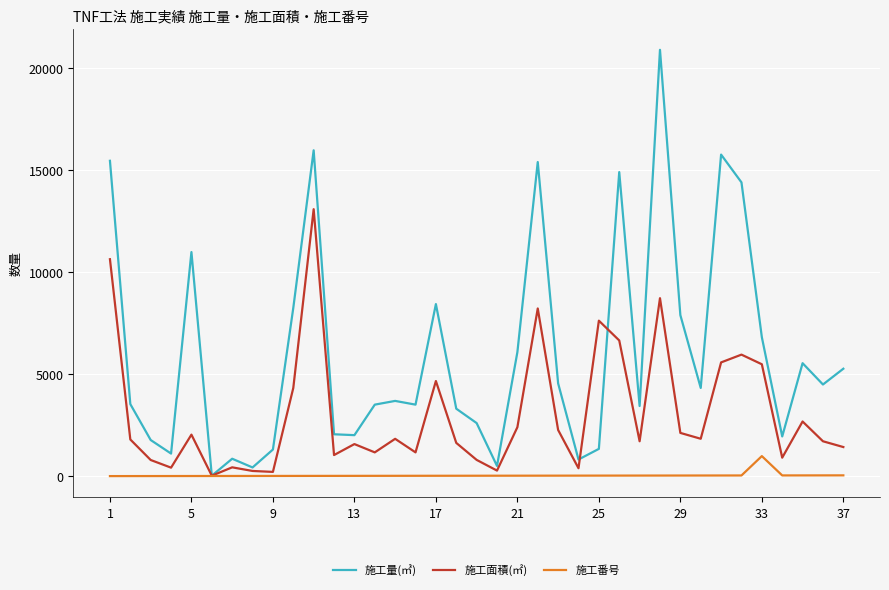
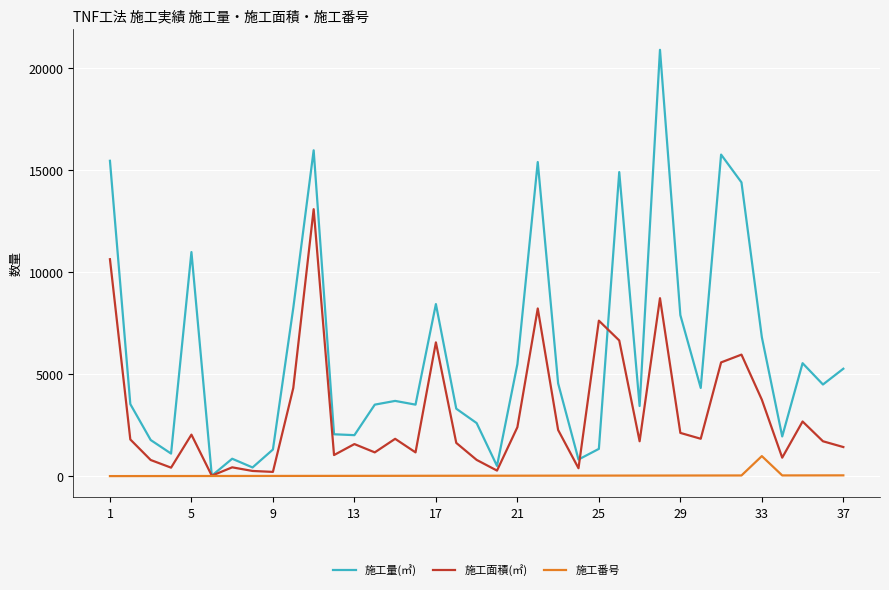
施工面積(㎡), 17: 4700 -> 6600
施工量(㎥), 21: 6100 -> 5500
施工面積(㎡), 33: 5500 -> 3800
